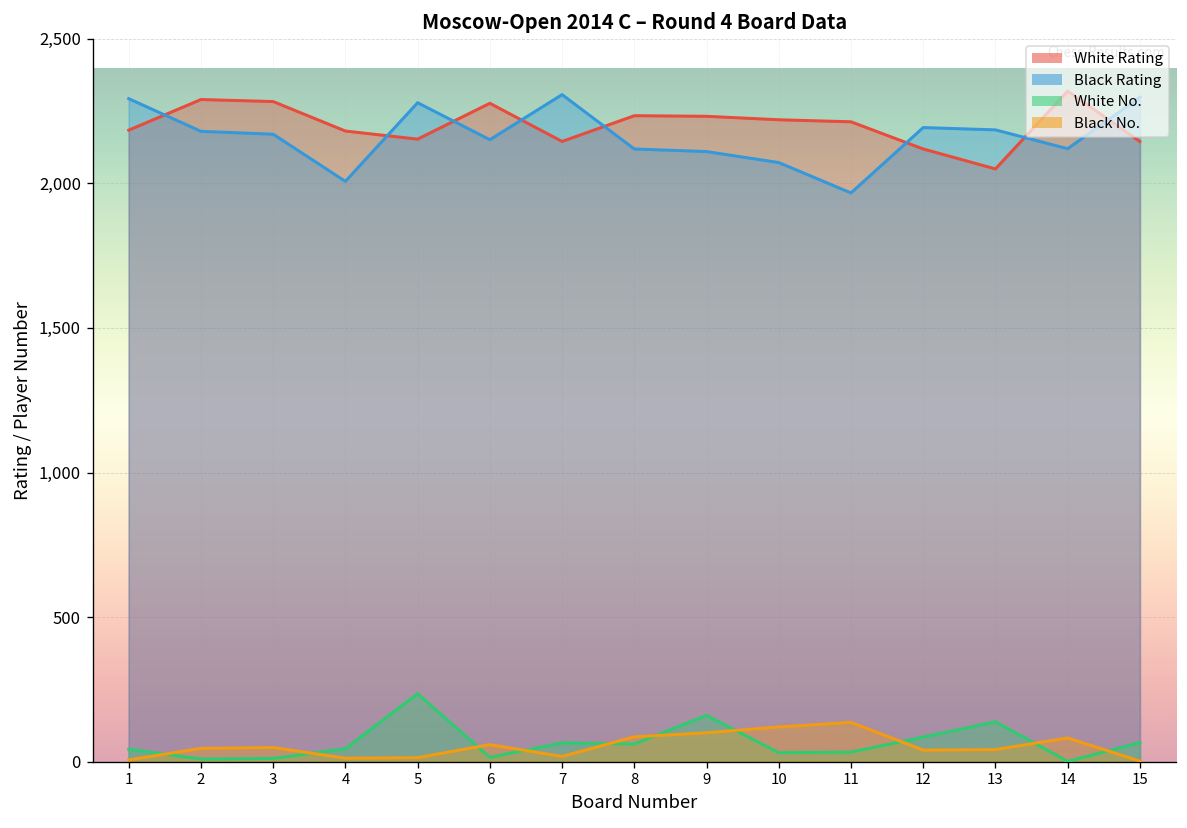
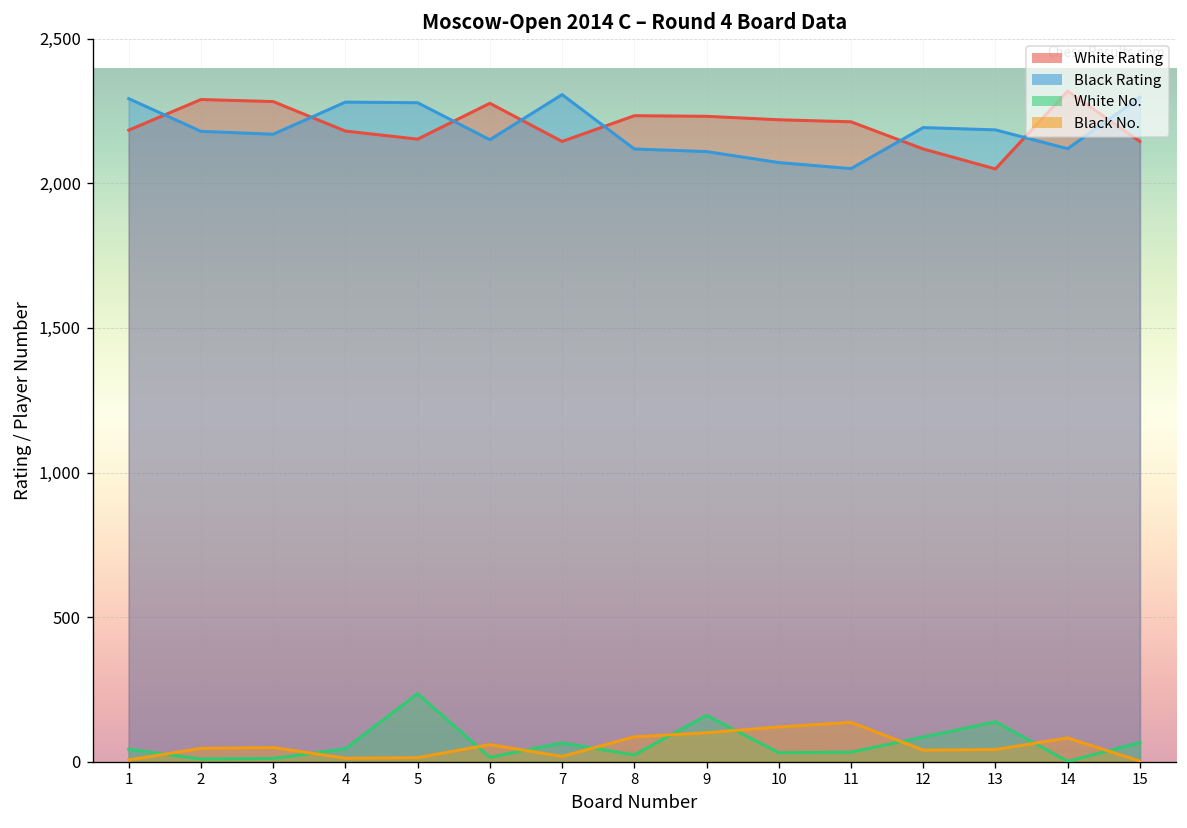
Black Rating, 4: 2,010 -> 2,280
White No., 8: 60 -> 20
Black Rating, 11: 1,970 -> 2,050
